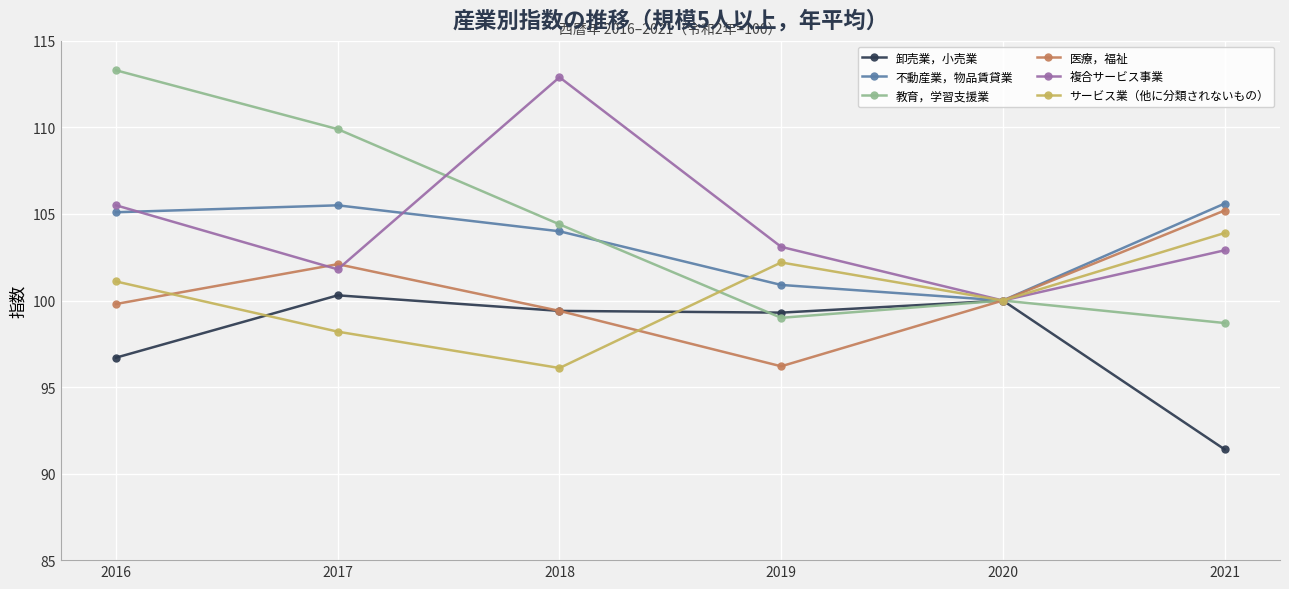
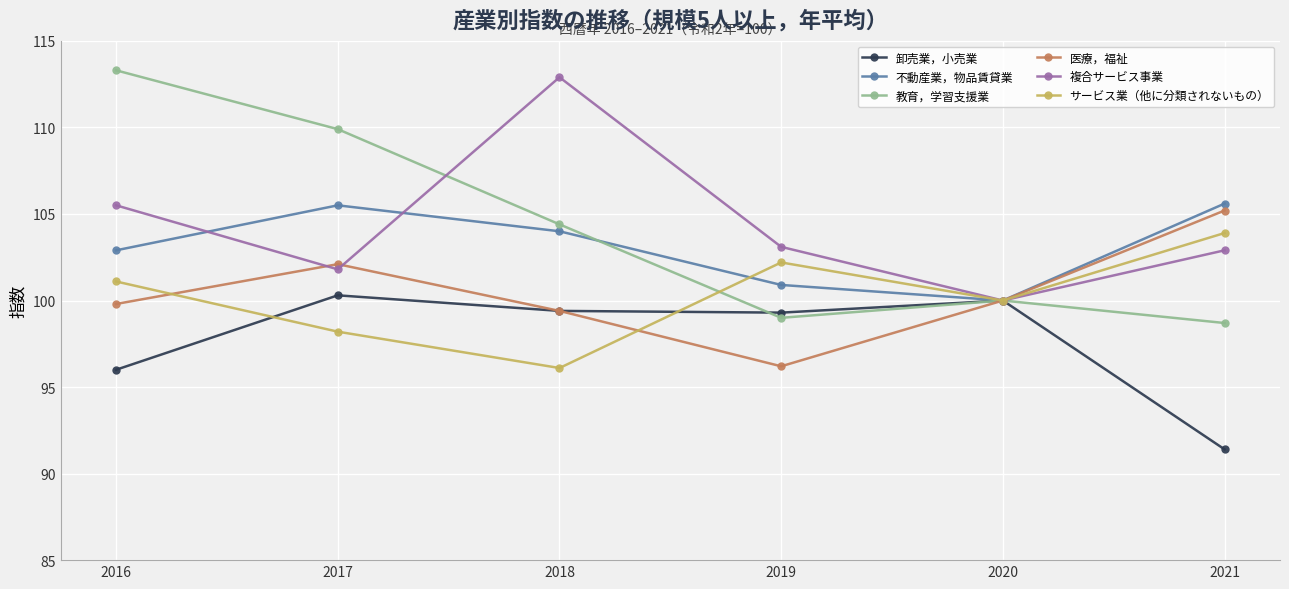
卸売業，小売業, 2016: 96.7 -> 96.0
不動産業，物品賃貸業, 2016: 105.1 -> 102.9
